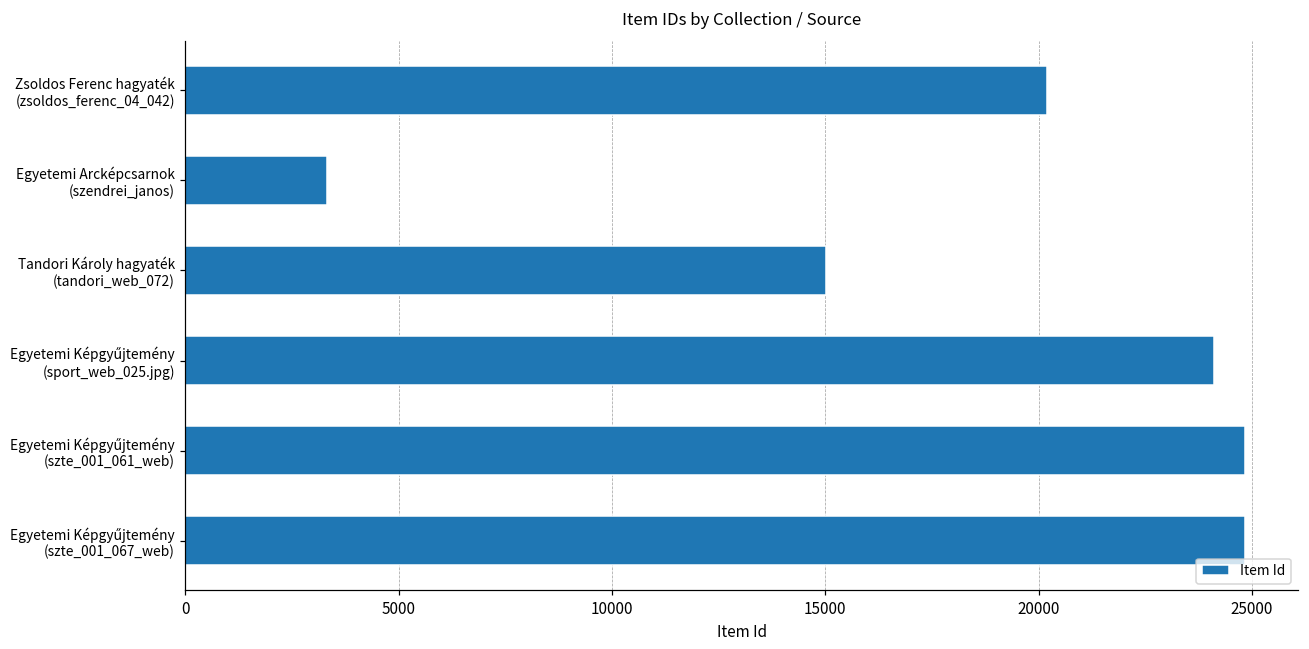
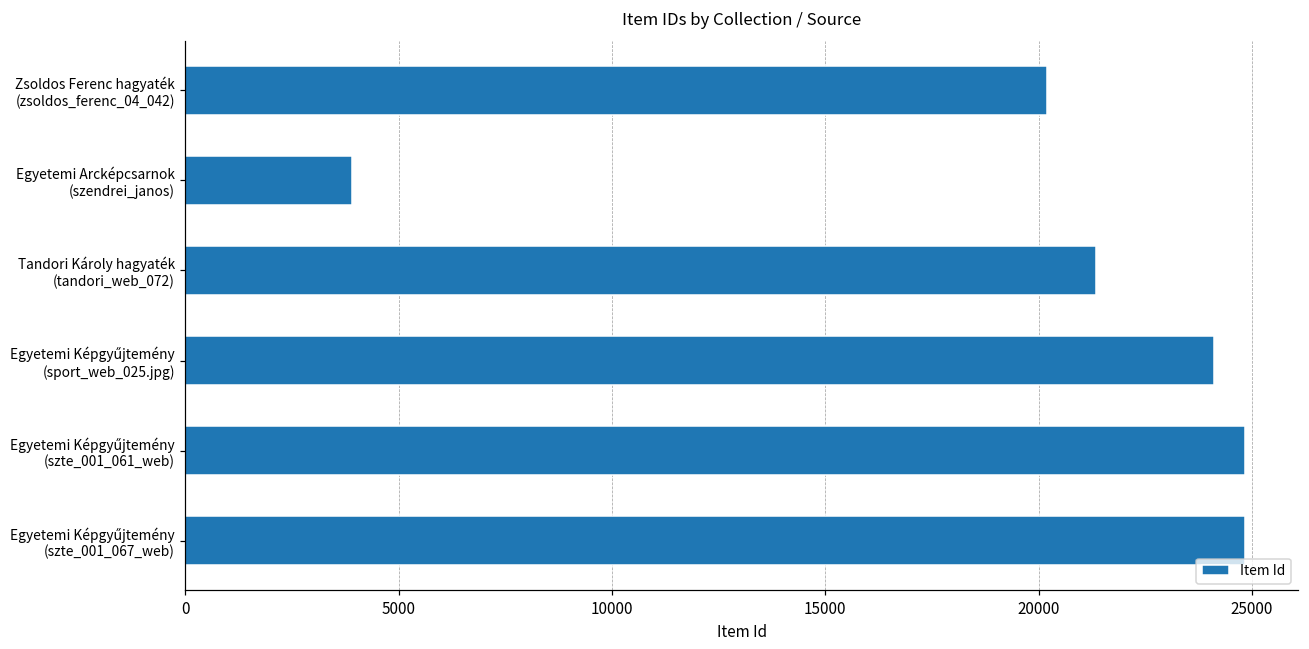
Egyetemi Arcképcsarnok (szendrei_janos): 3300 -> 3900
Tandori Károly hagyaték (tandori_web_072): 15000 -> 21300
